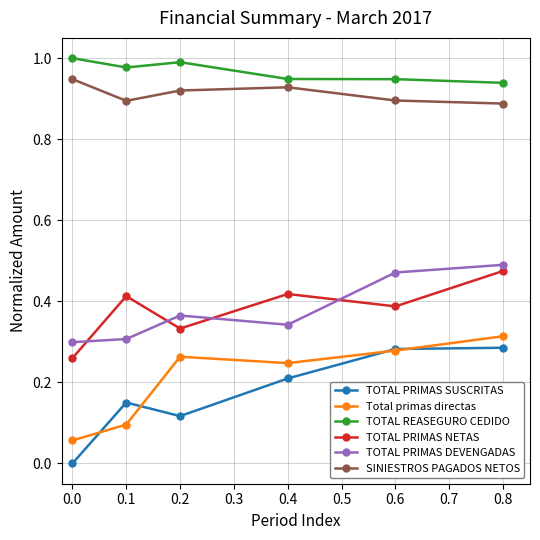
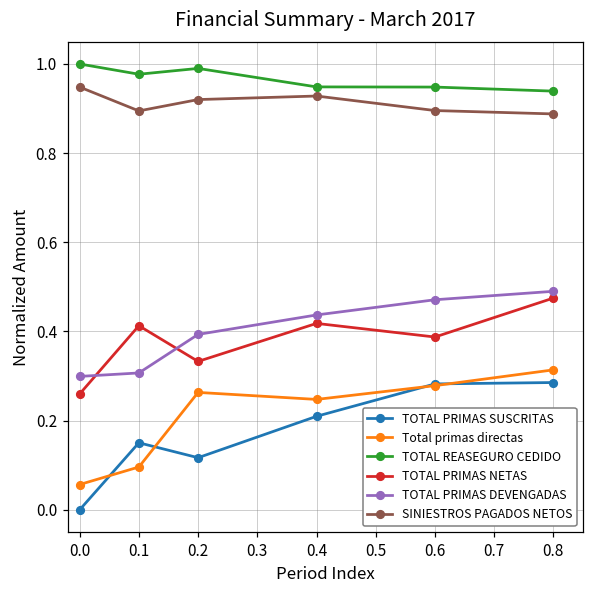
TOTAL PRIMAS DEVENGADAS, 0.2: 0.37 -> 0.39
TOTAL PRIMAS DEVENGADAS, 0.4: 0.34 -> 0.44
